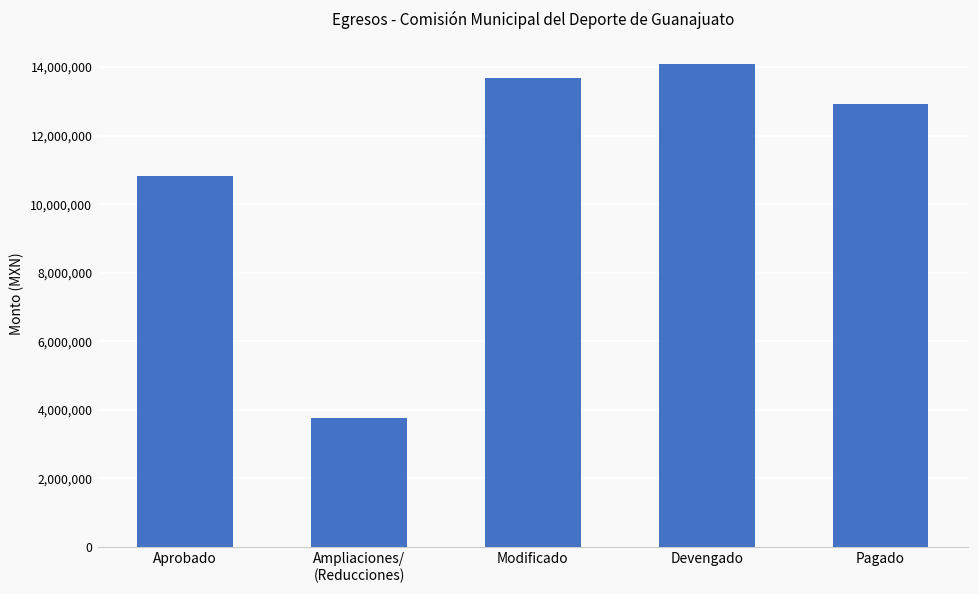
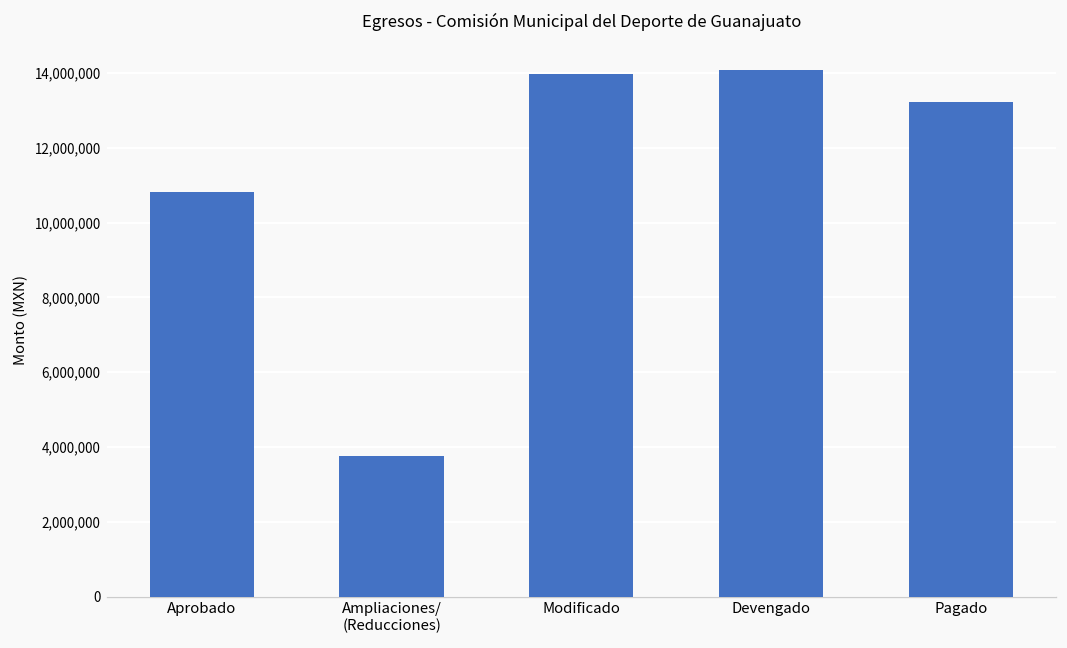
Modificado: 13,700,000 -> 14,000,000
Pagado: 12,900,000 -> 13,200,000
